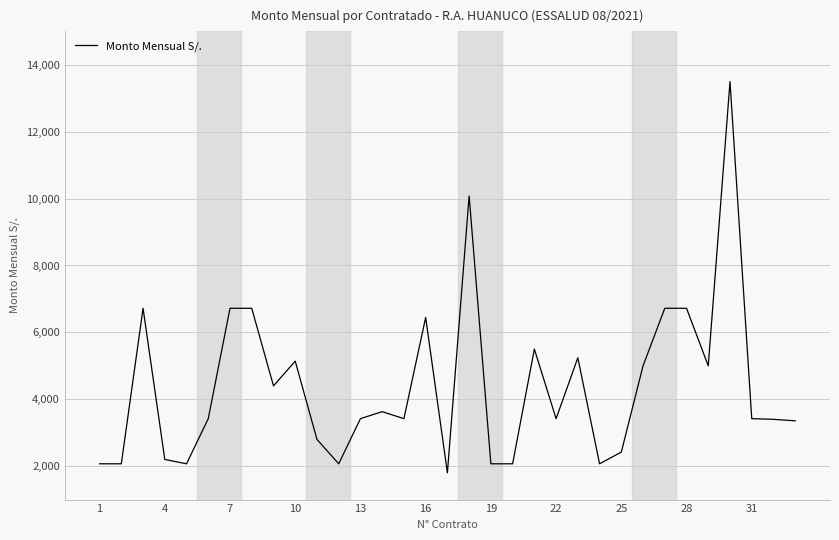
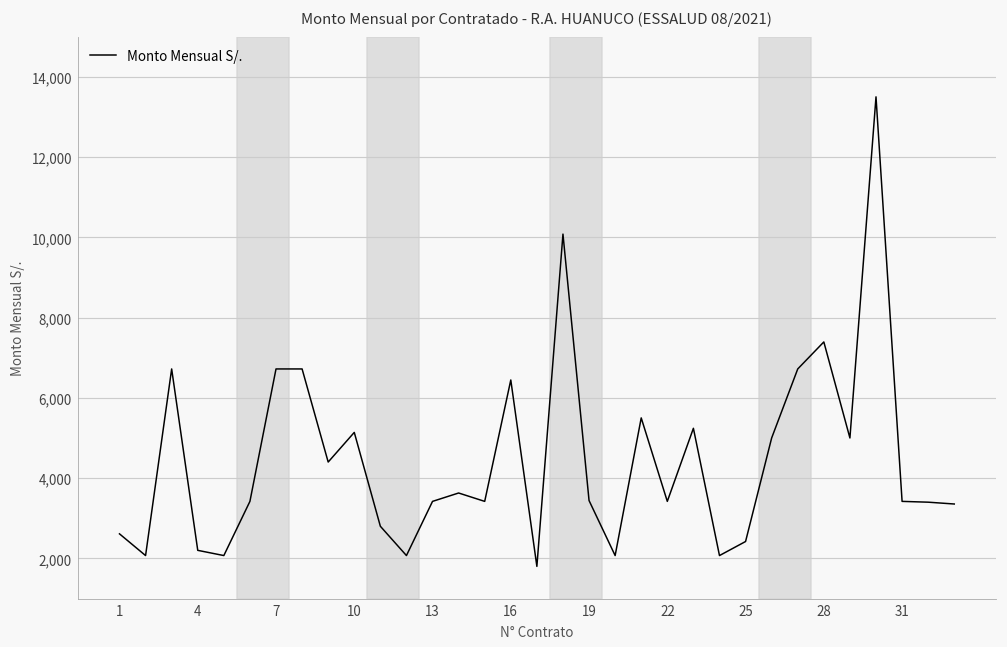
1: 2,100 -> 2,600
19: 2,100 -> 3,400
28: 6,700 -> 7,400
